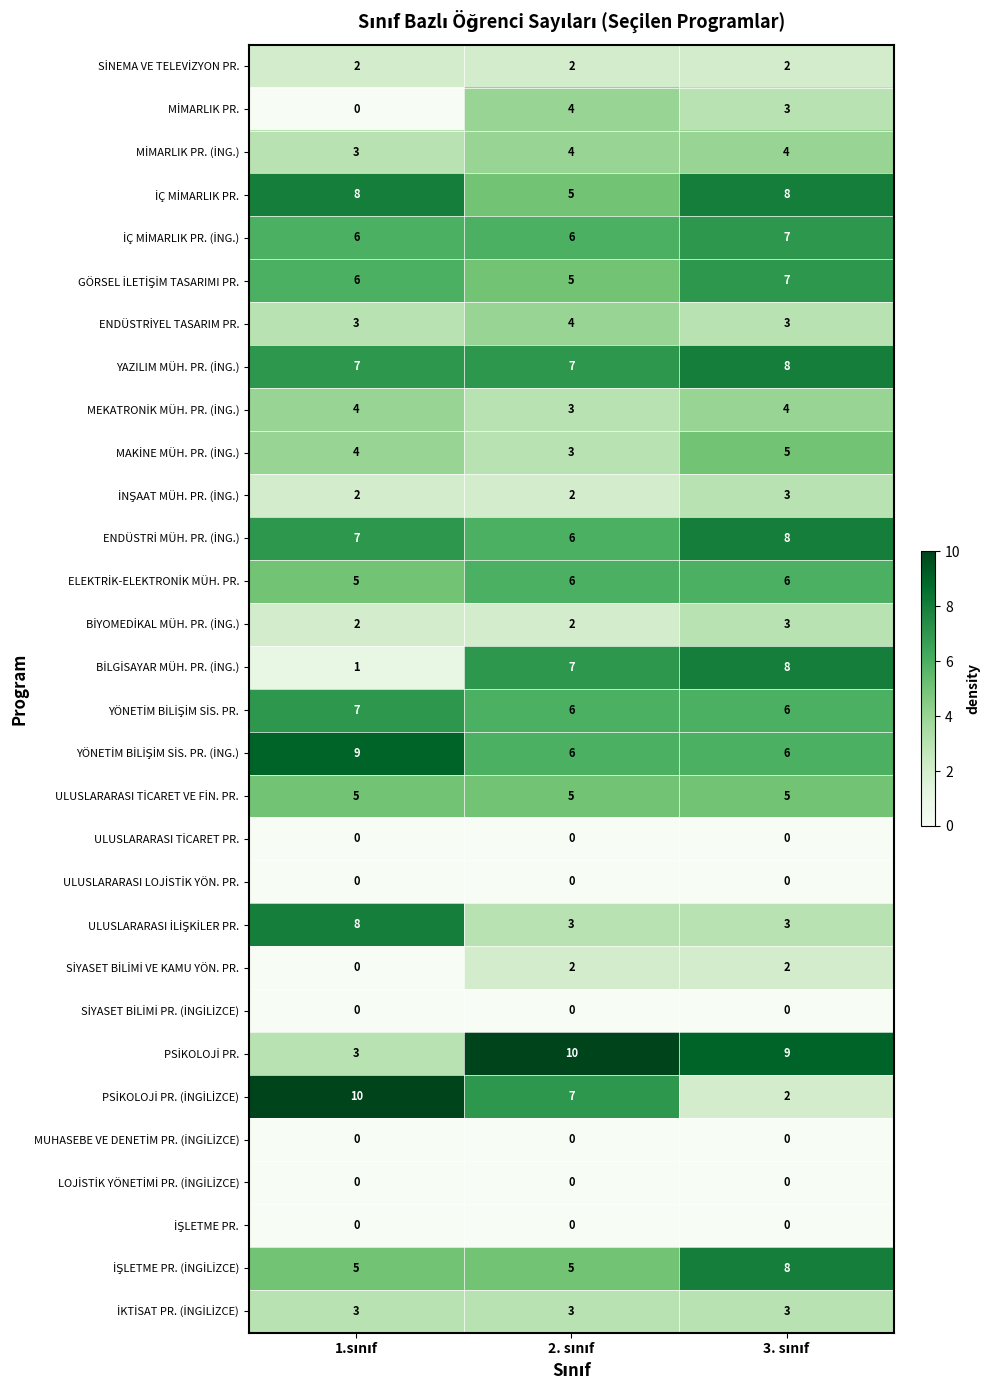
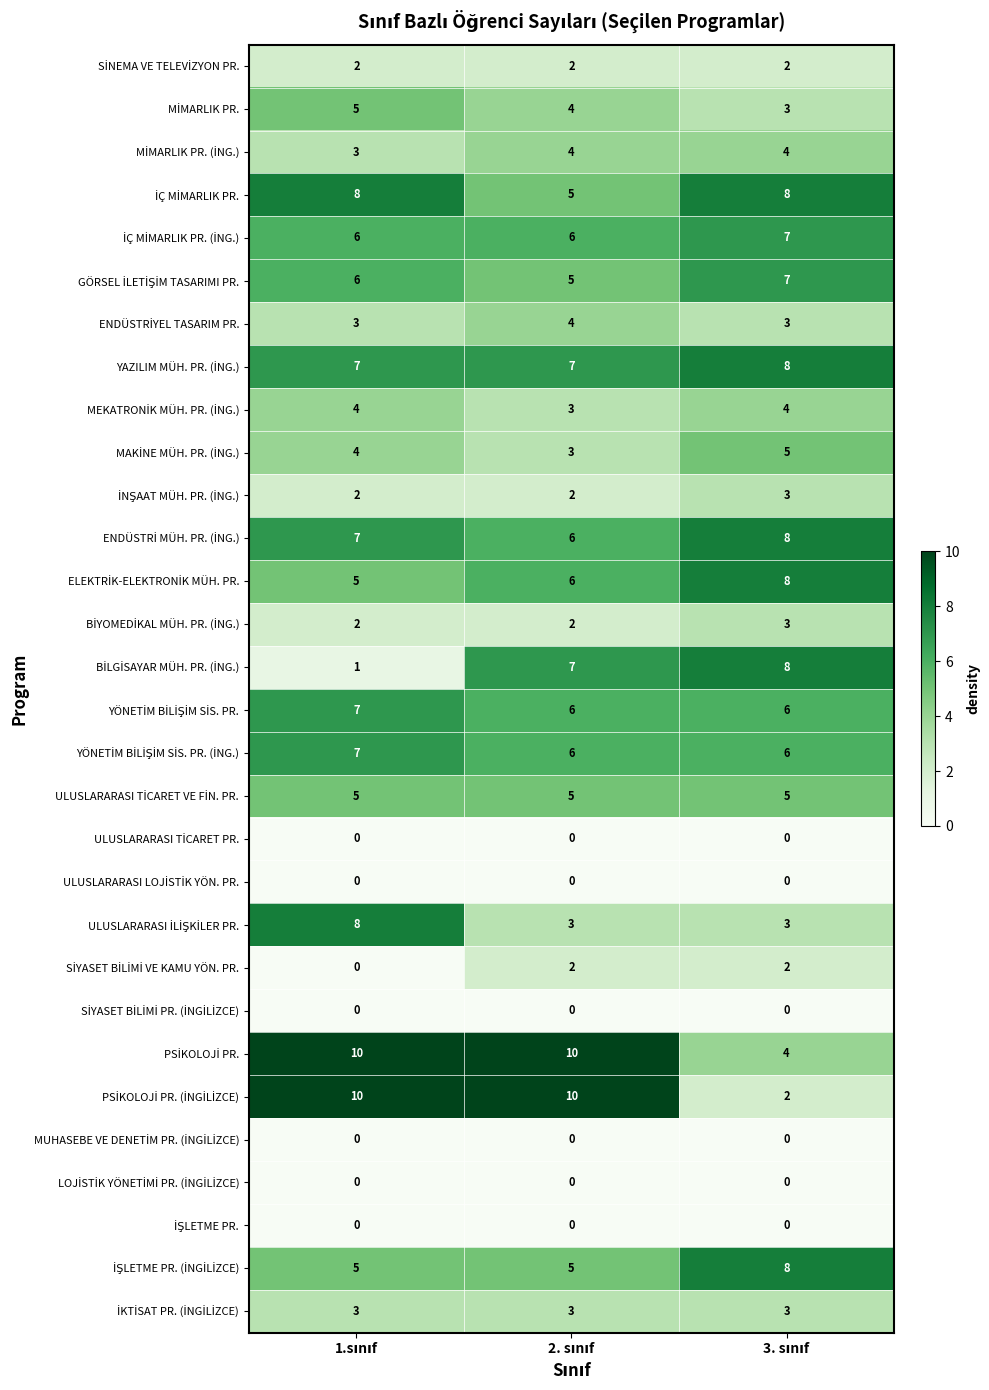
MİMARLIK PR., 1.sınıf: 0 -> 5
ELEKTRİK-ELEKTRONİK MÜH. PR., 3. sınıf: 6 -> 8
YÖNETİM BİLİŞİM SİS. PR. (İNG.), 1.sınıf: 9 -> 7
PSİKOLOJİ PR., 1.sınıf: 3 -> 10
PSİKOLOJİ PR., 3. sınıf: 9 -> 4
PSİKOLOJİ PR. (İNGİLİZCE), 2. sınıf: 7 -> 10
